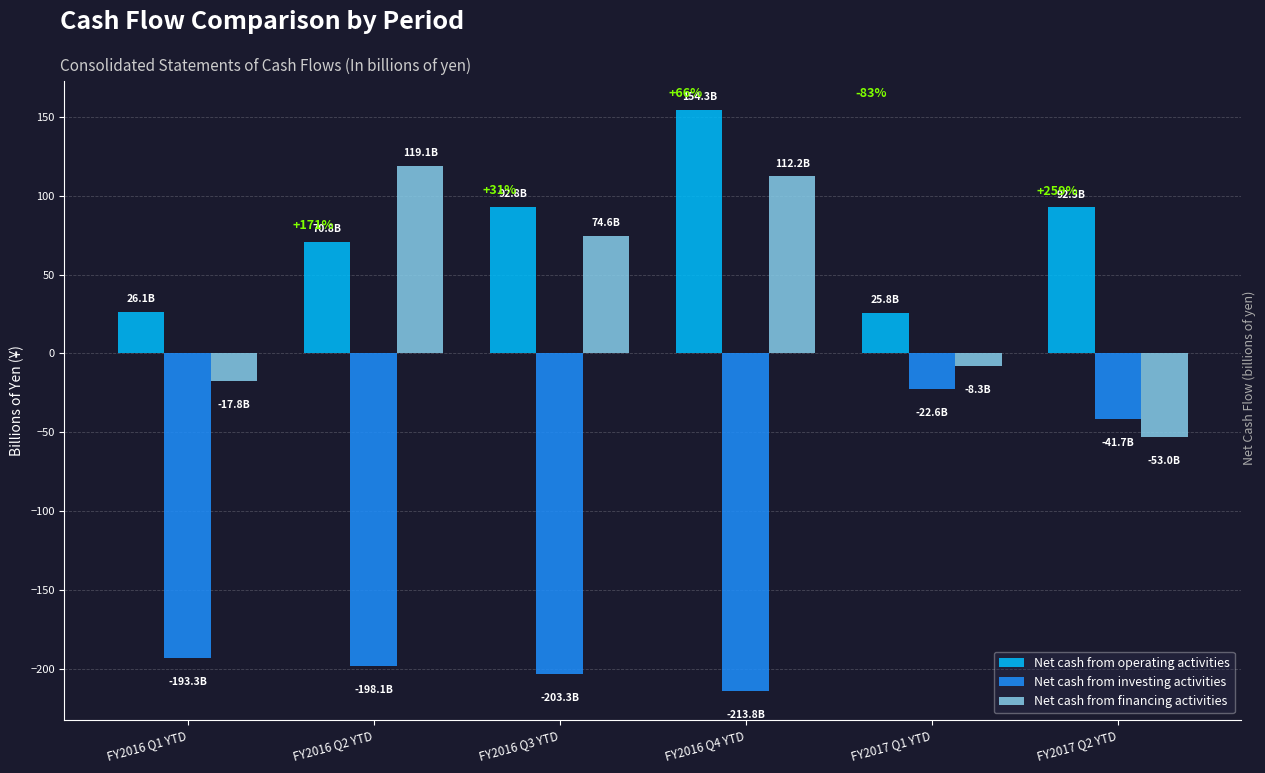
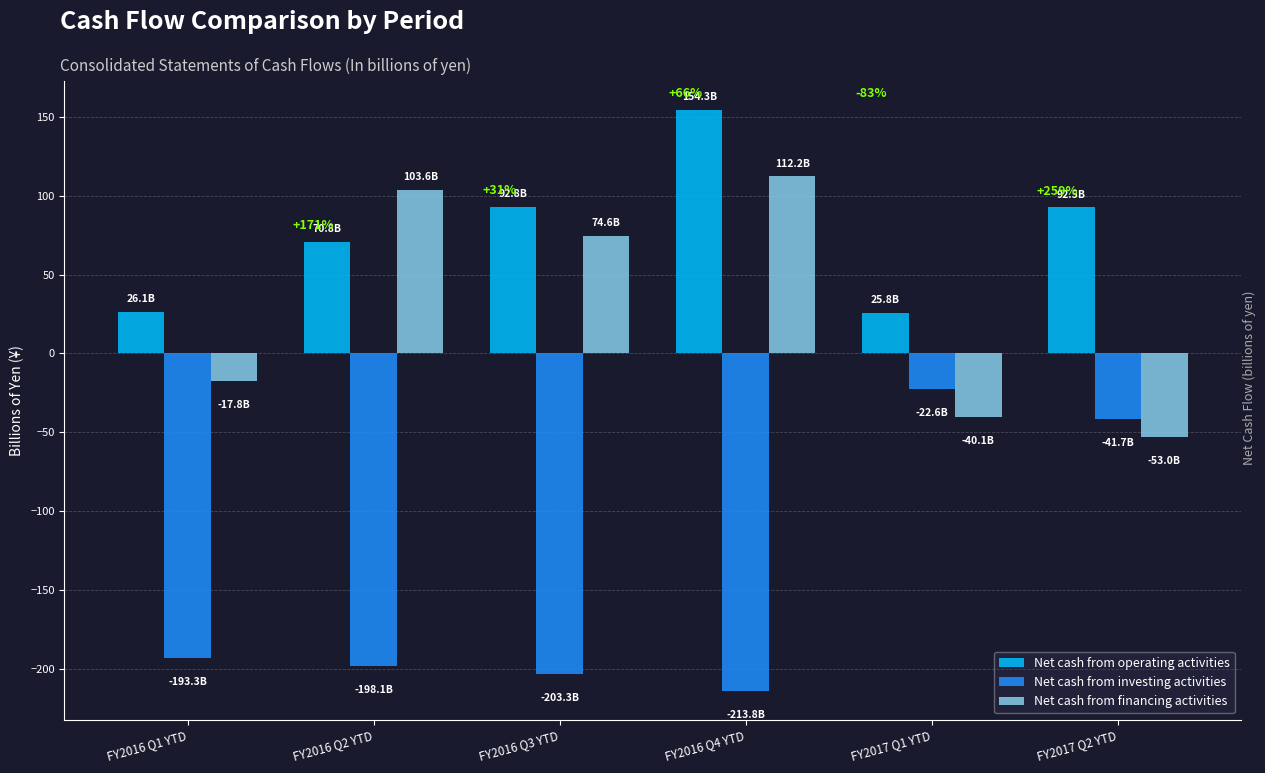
Net cash from financing activities, FY2016 Q2 YTD: 119.1B -> 103.6B
Net cash from financing activities, FY2017 Q1 YTD: -8.3B -> -40.1B
